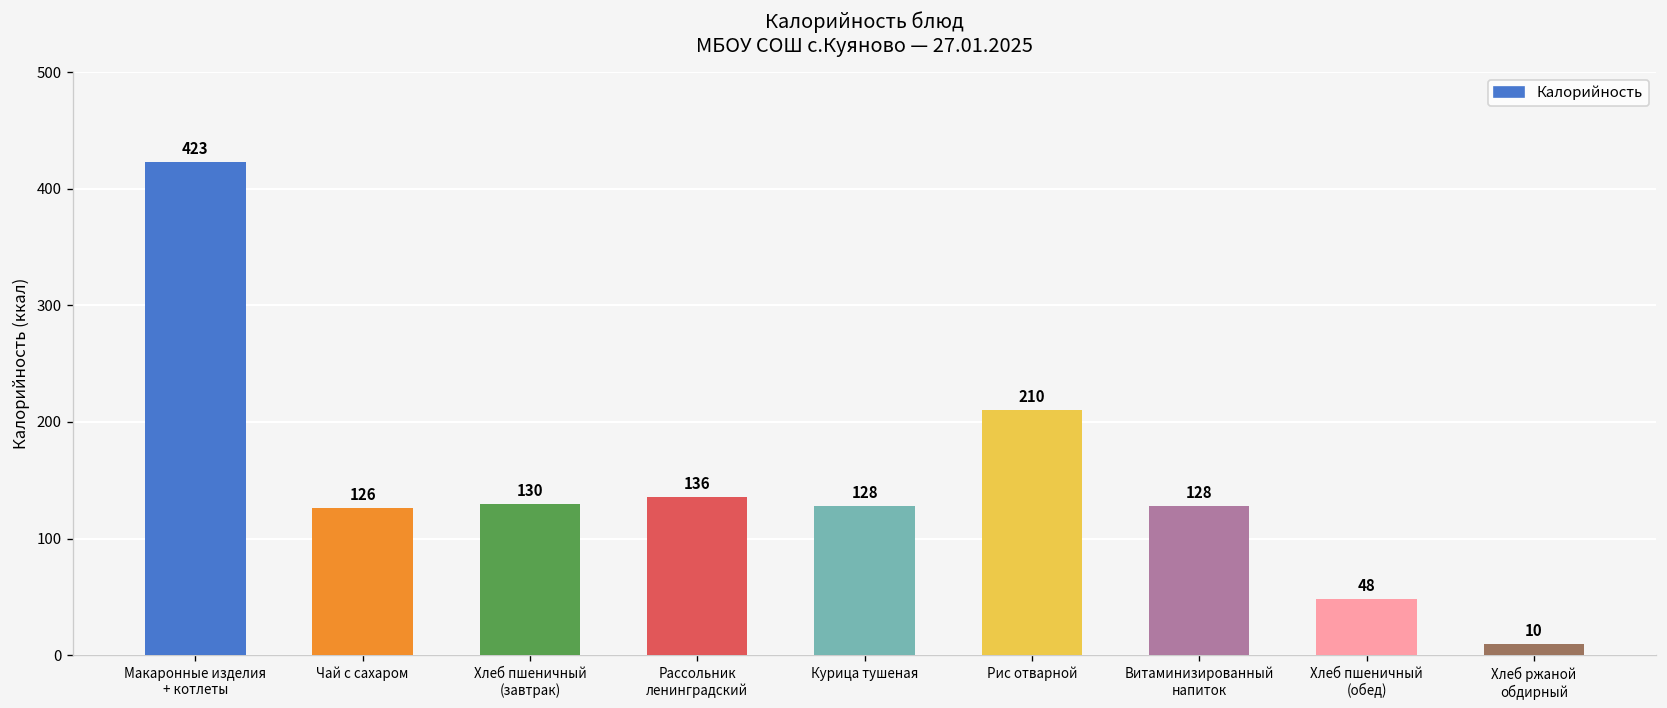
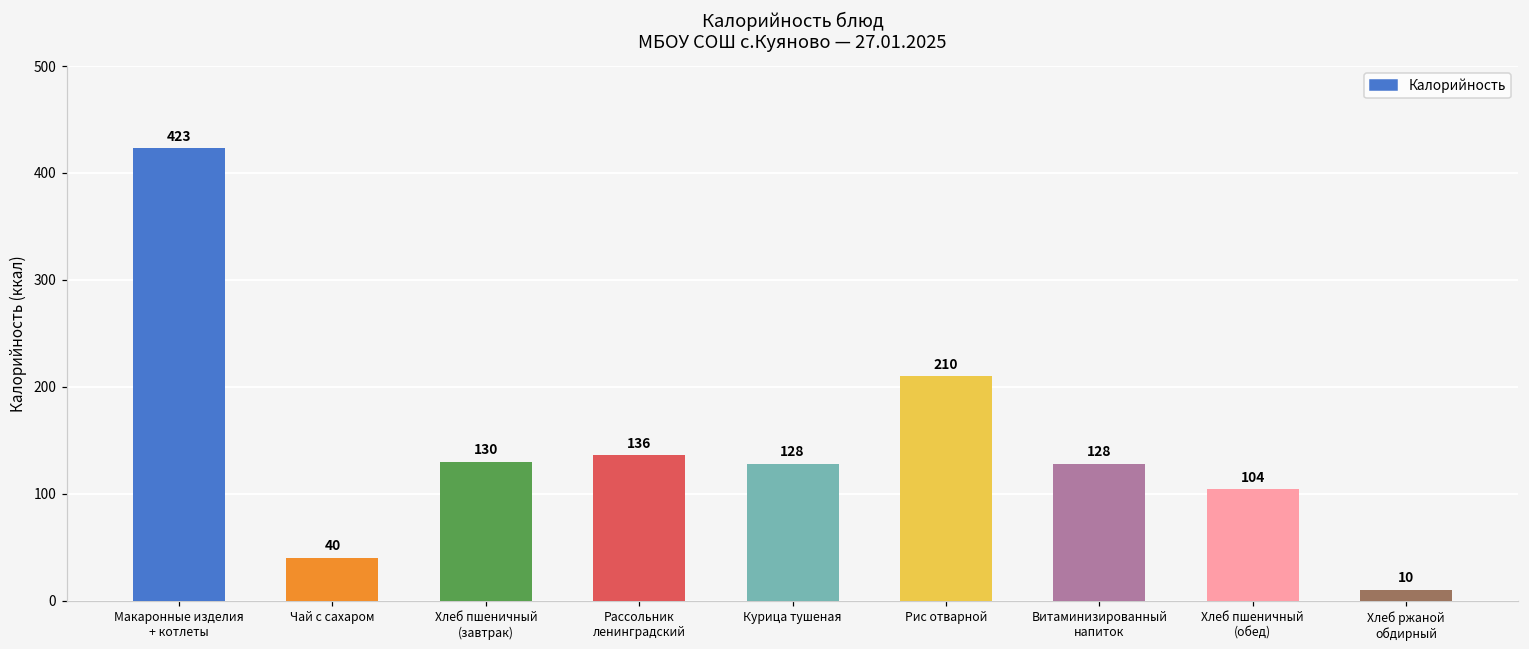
Чай с сахаром: 126 -> 40
Хлеб пшеничный (обед): 48 -> 104
